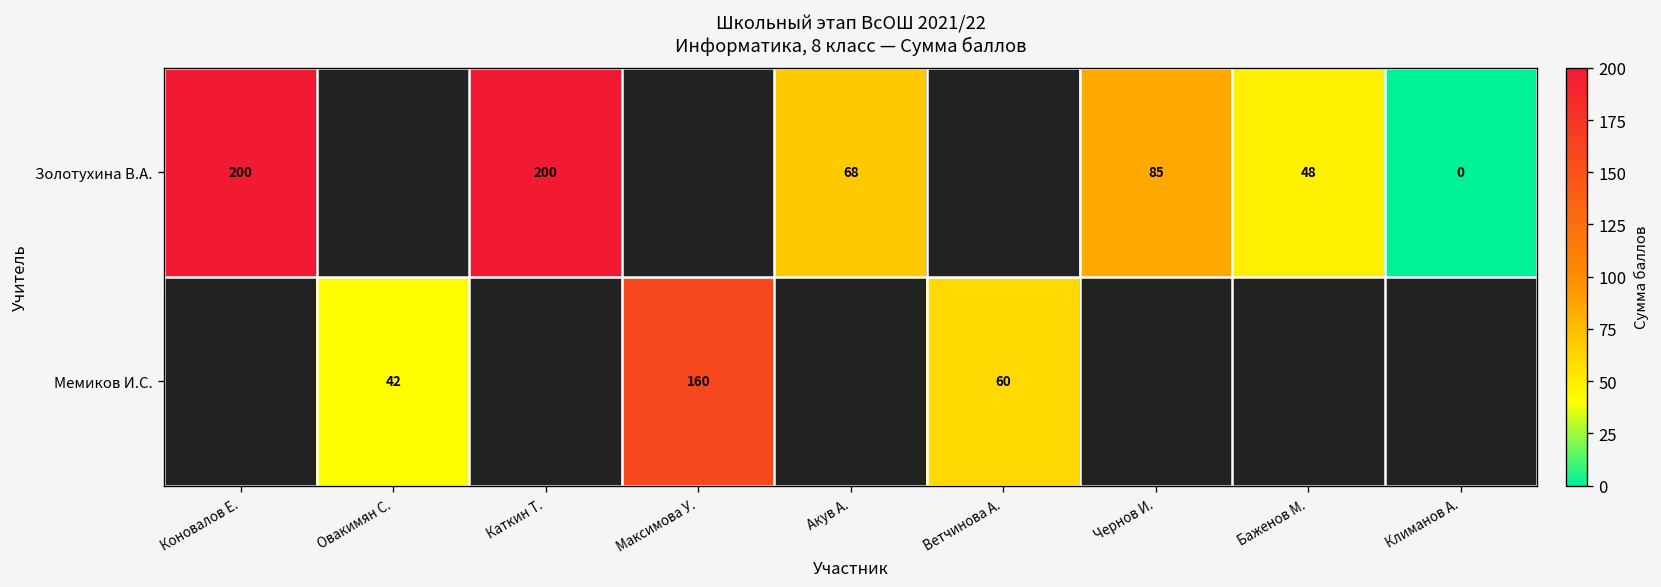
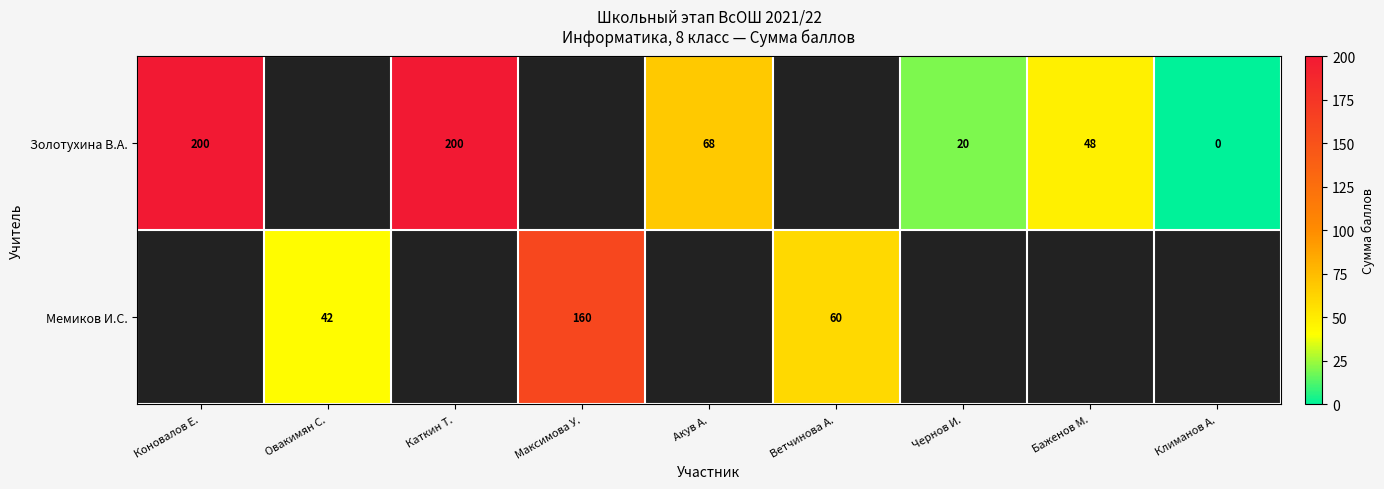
Золотухина В.А., Чернов И.: 85 -> 20
